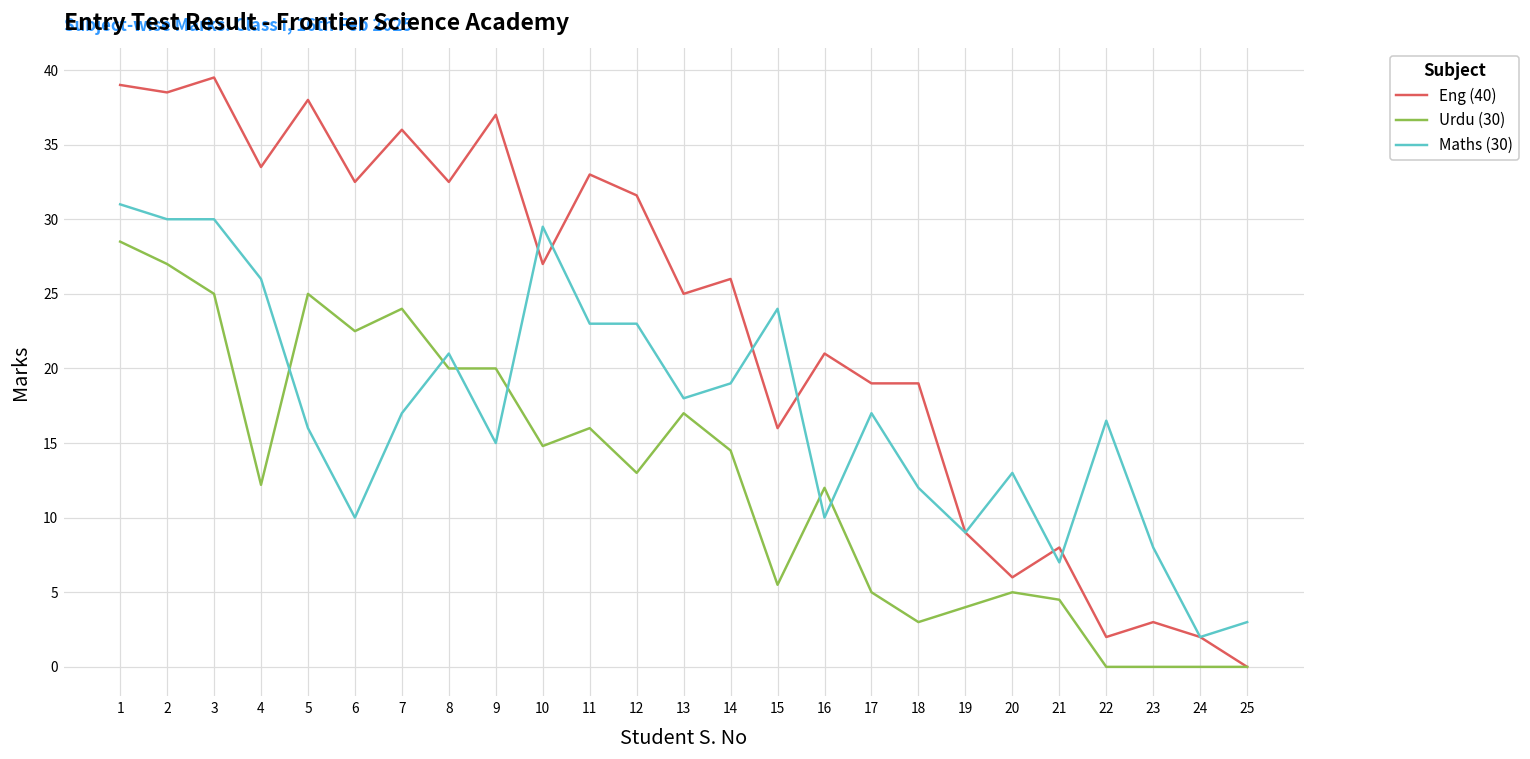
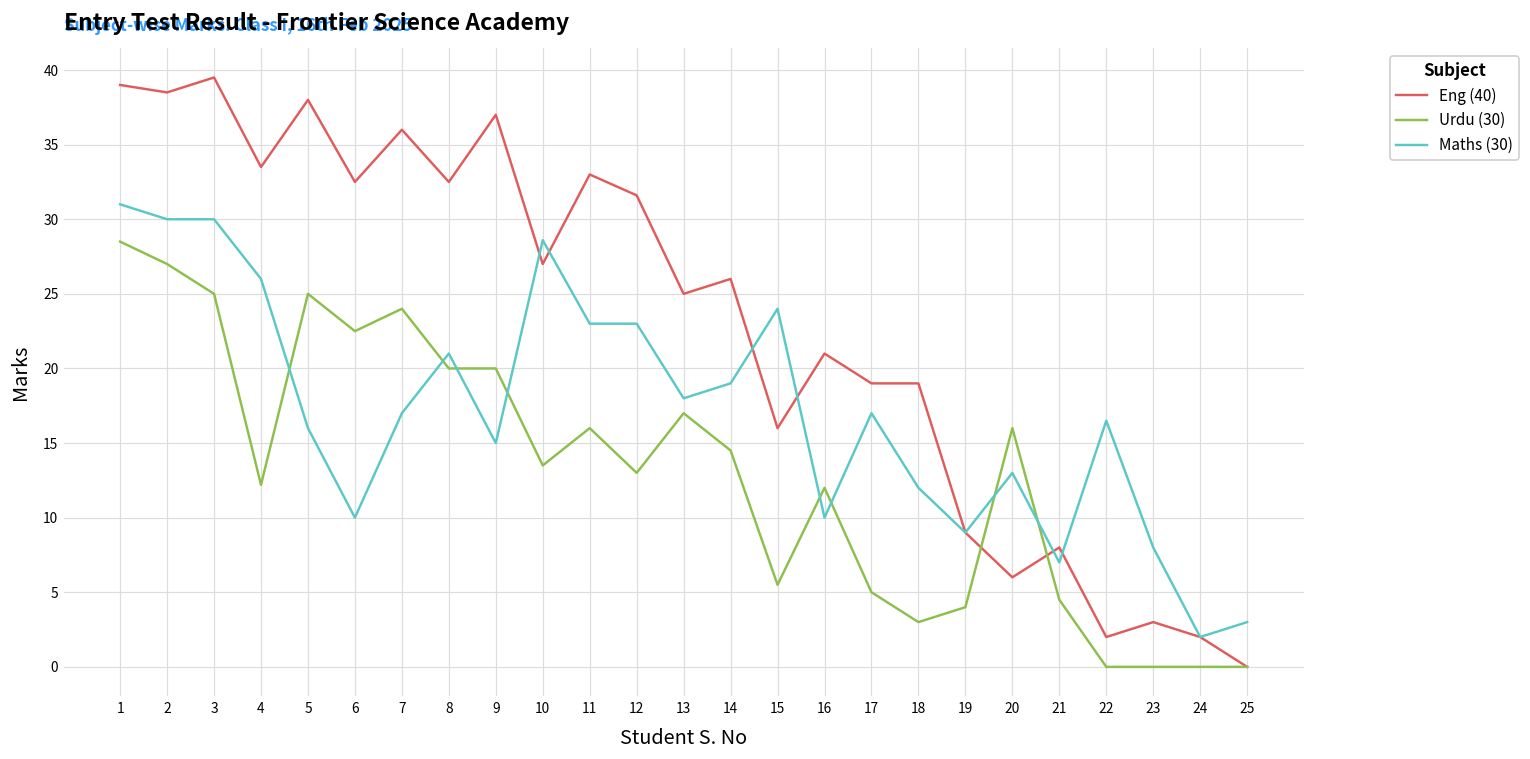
Urdu (30), 10: 14.8 -> 13.5
Maths (30), 10: 29.5 -> 28.6
Urdu (30), 20: 5 -> 16
